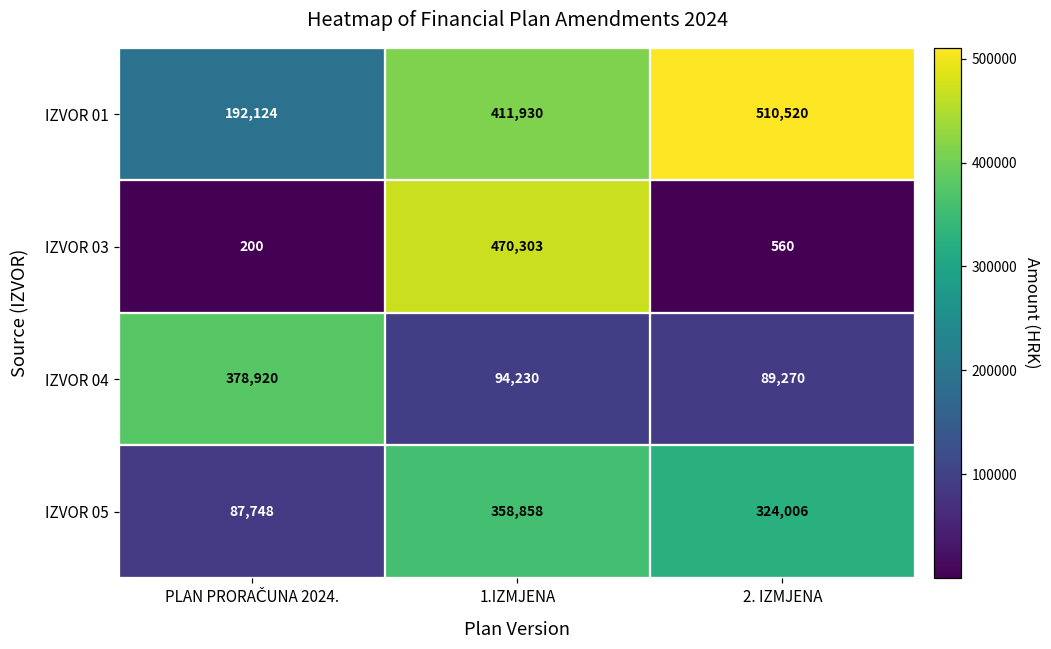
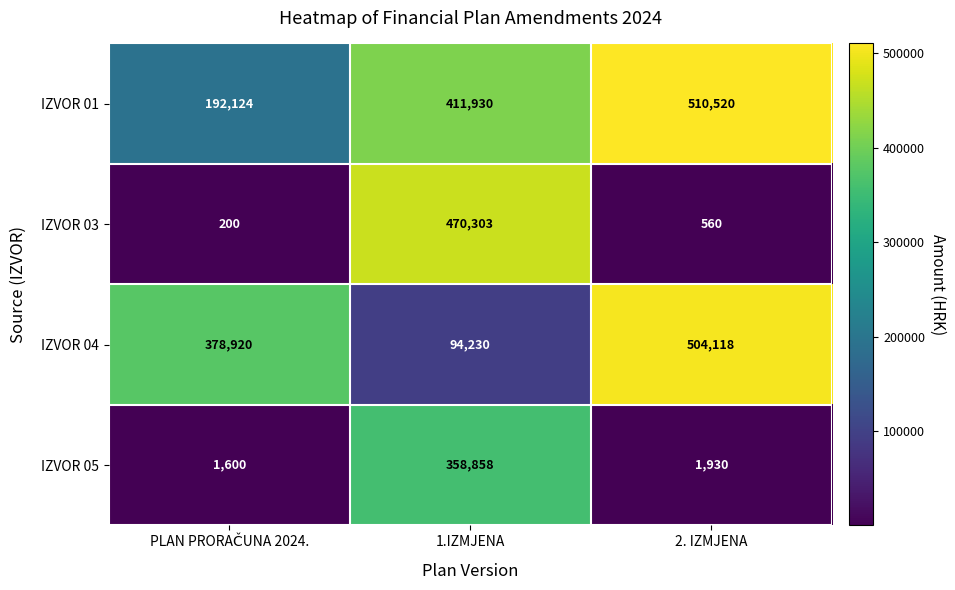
IZVOR 04, 2. IZMJENA: 89,270 -> 504,118
IZVOR 05, PLAN PRORAČUNA 2024.: 87,748 -> 1,600
IZVOR 05, 2. IZMJENA: 324,006 -> 1,930
